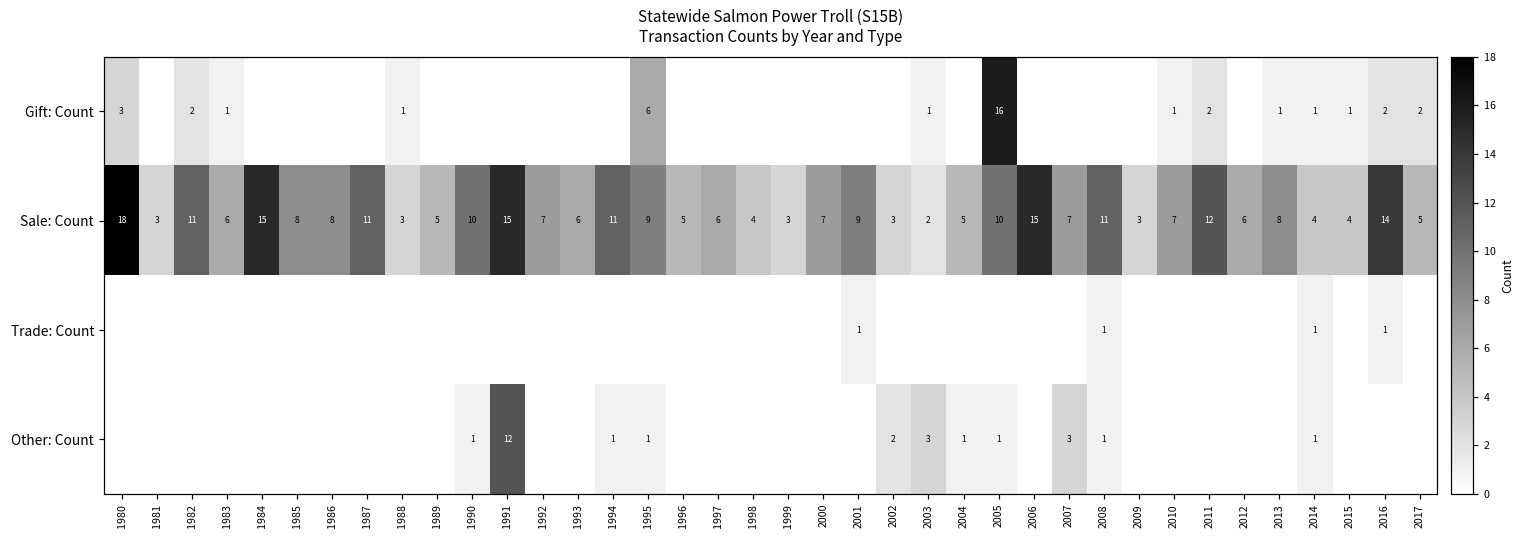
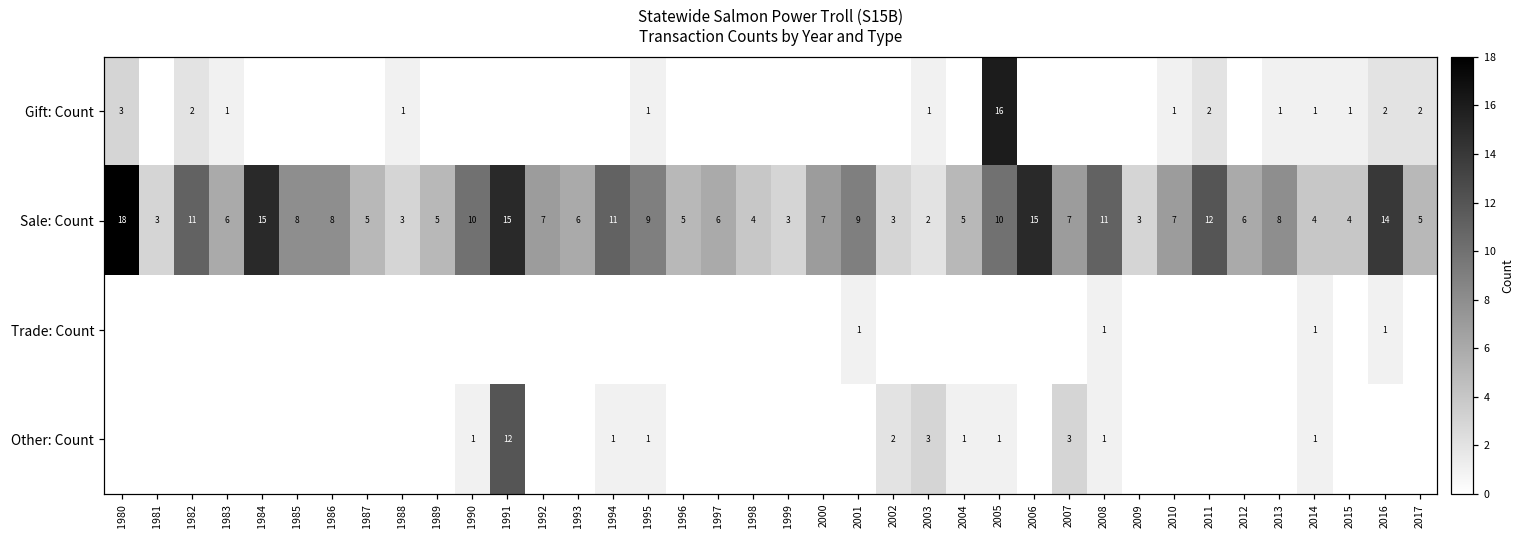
Gift: Count, 1995: 6 -> 1
Sale: Count, 1987: 11 -> 5
